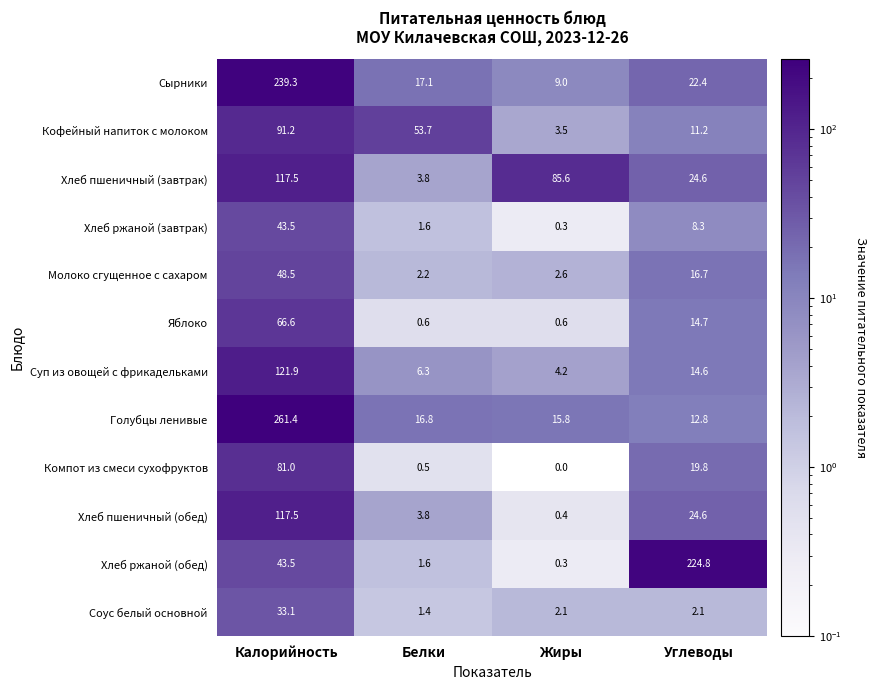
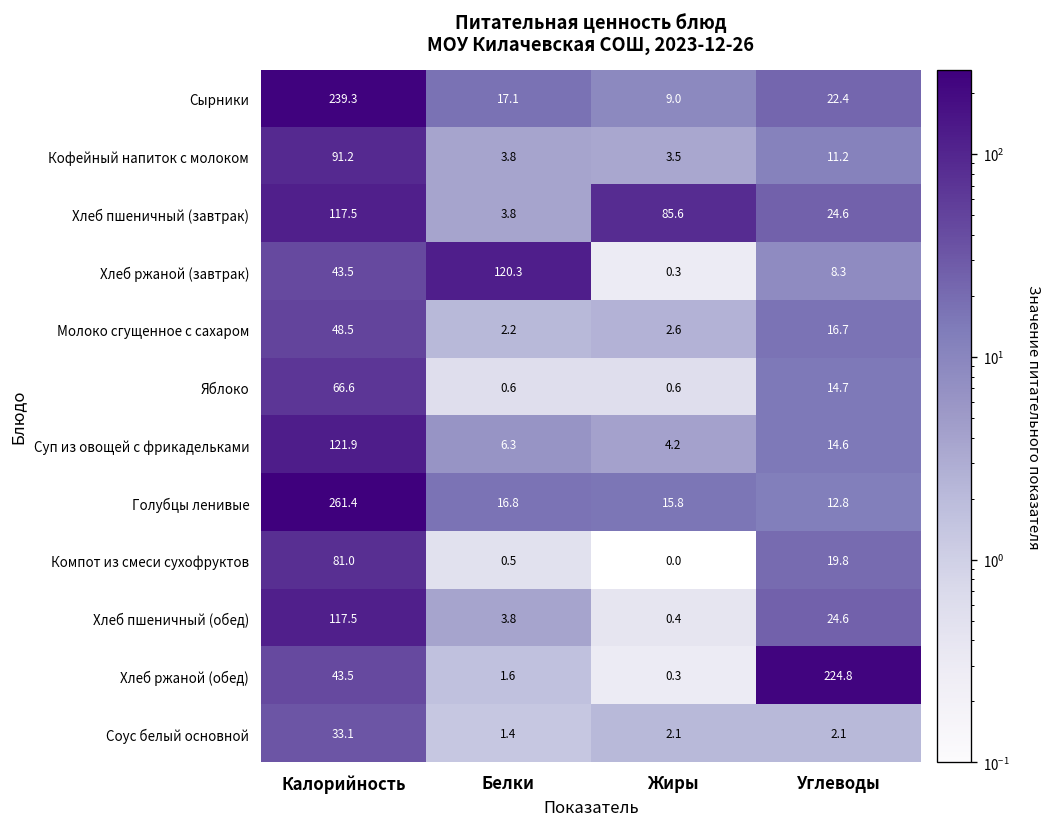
Кофейный напиток с молоком, Белки: 53.7 -> 3.8
Хлеб ржаной (завтрак), Белки: 1.6 -> 120.3
